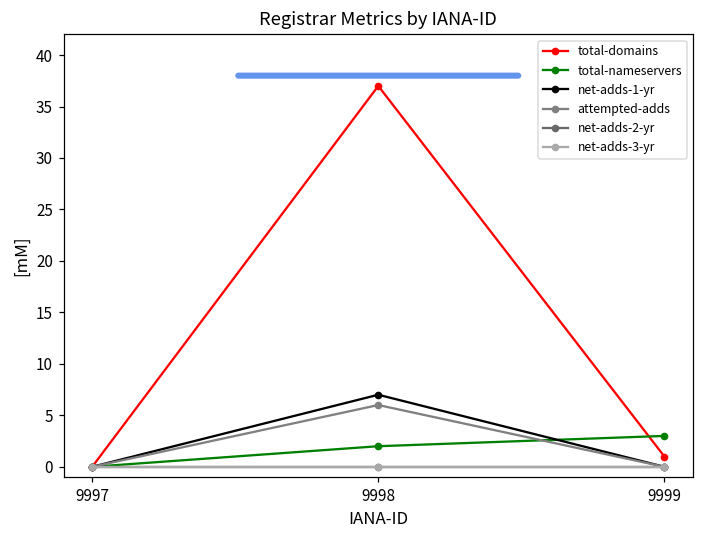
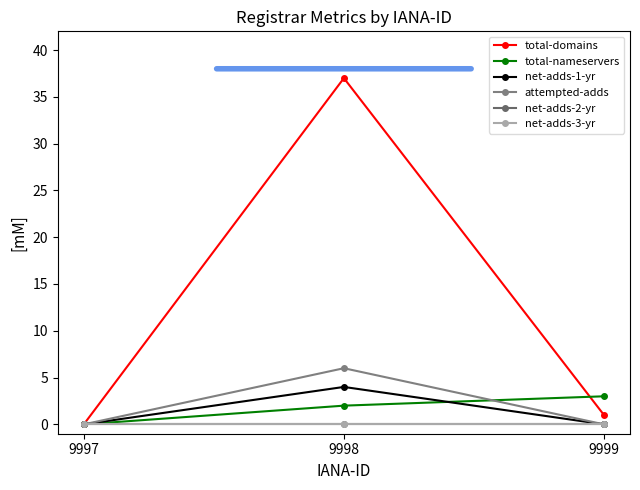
net-adds-1-yr, 9998: 7 -> 4
